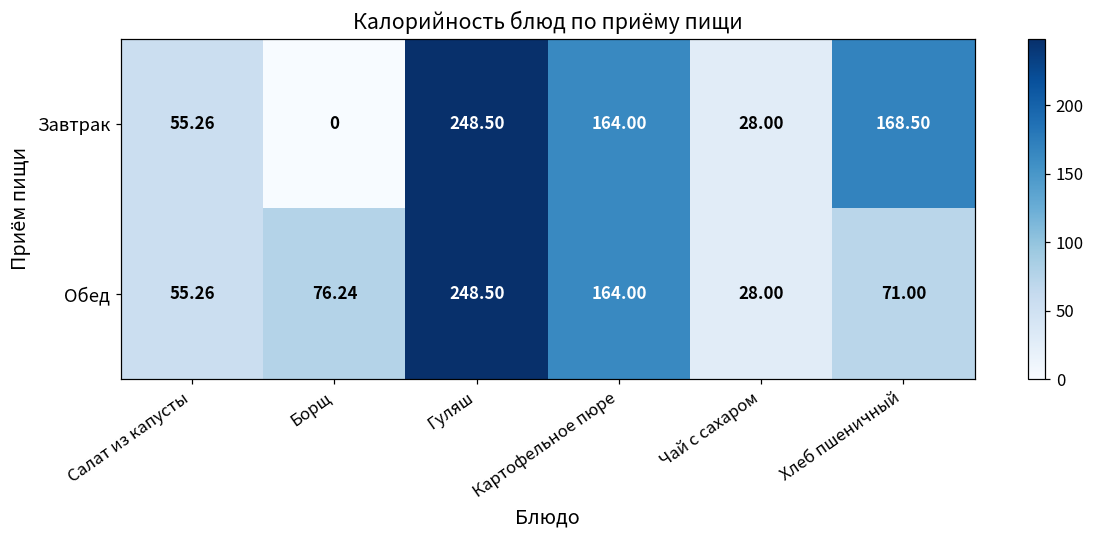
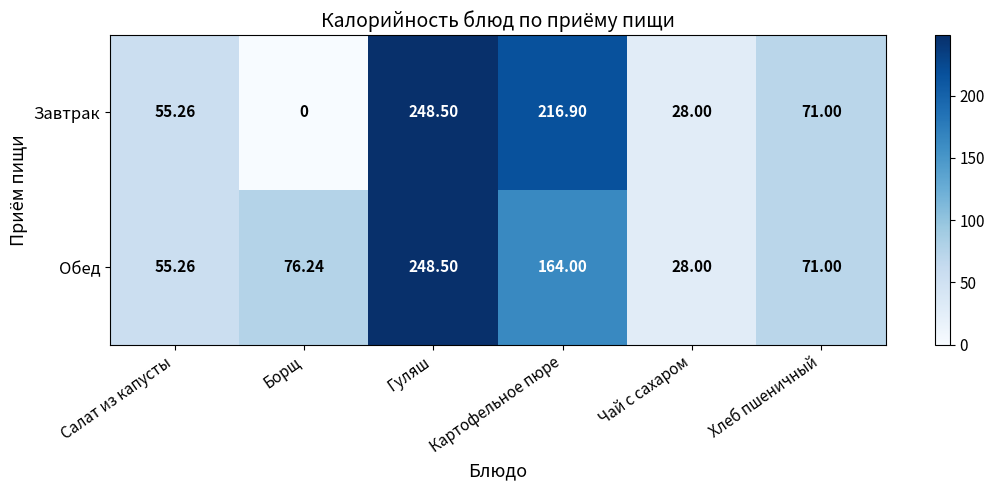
Завтрак, Картофельное пюре: 164.00 -> 216.90
Завтрак, Хлеб пшеничный: 168.50 -> 71.00
